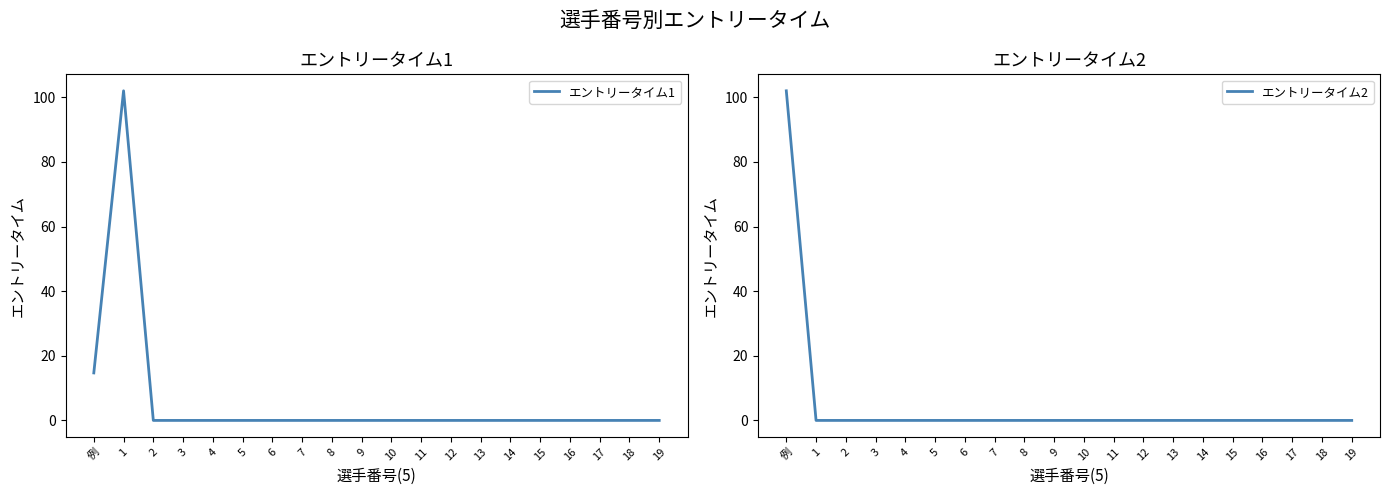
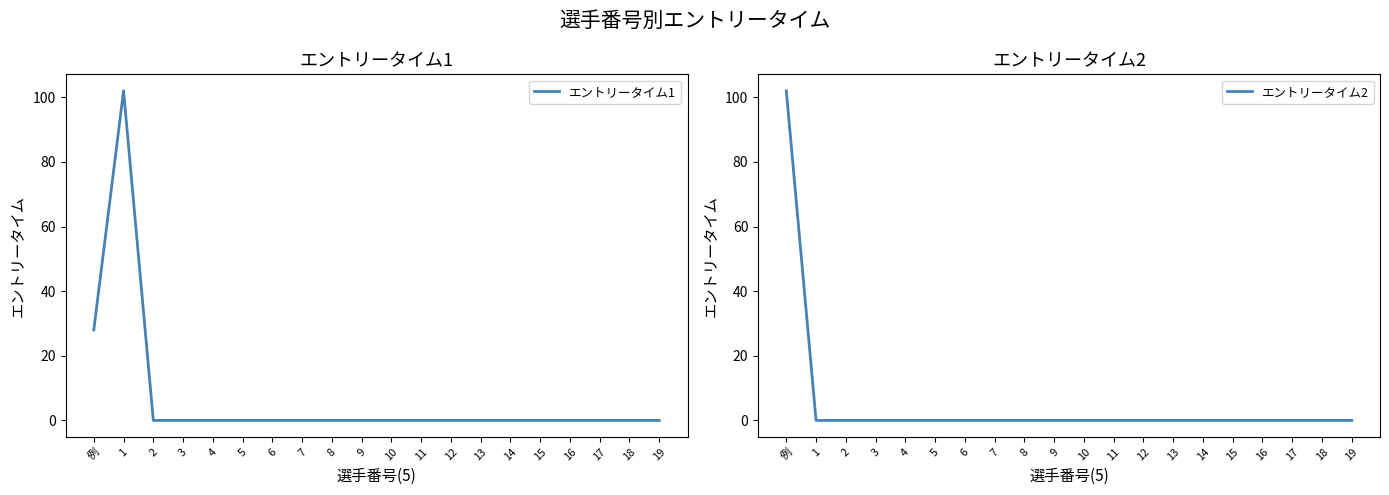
エントリータイム1, 例: 15 -> 28
